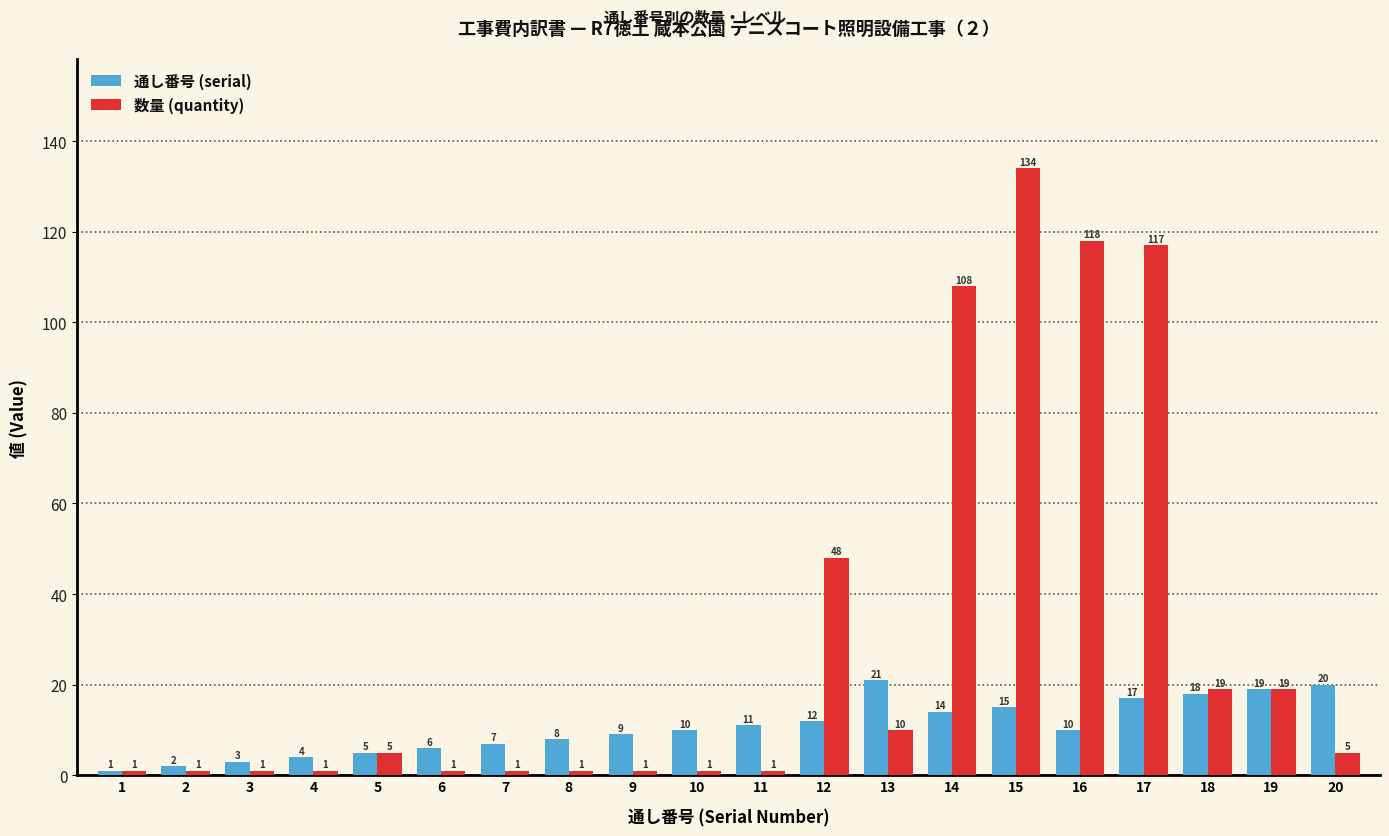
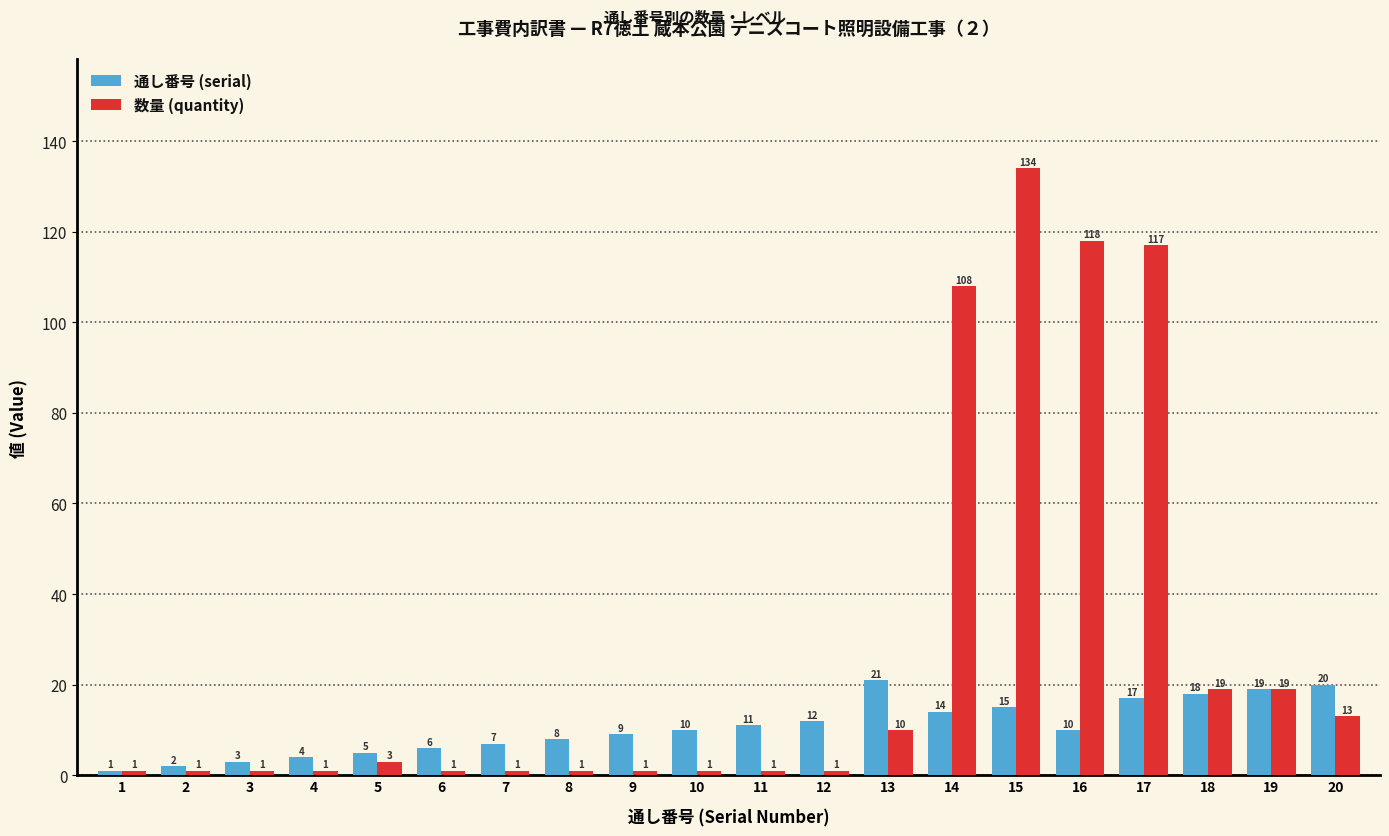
数量 (quantity), 5: 5 -> 3
数量 (quantity), 12: 48 -> 1
数量 (quantity), 20: 5 -> 13
